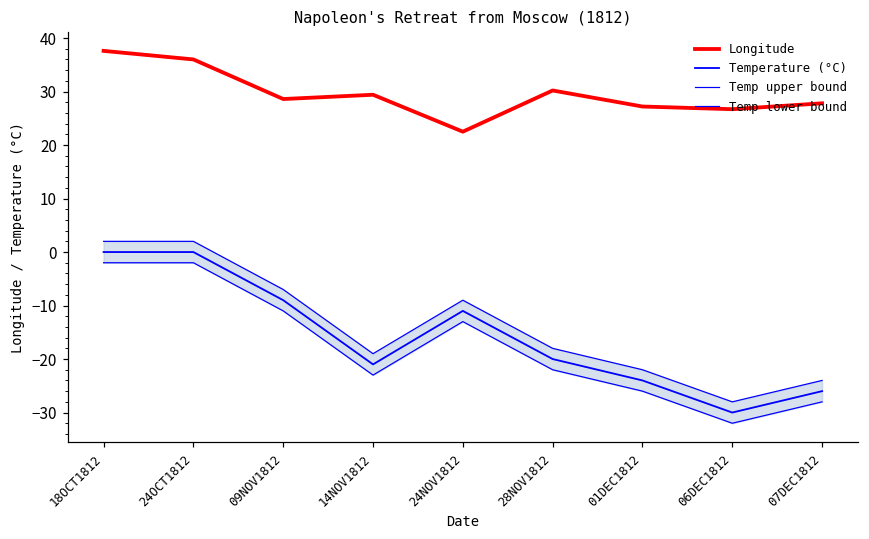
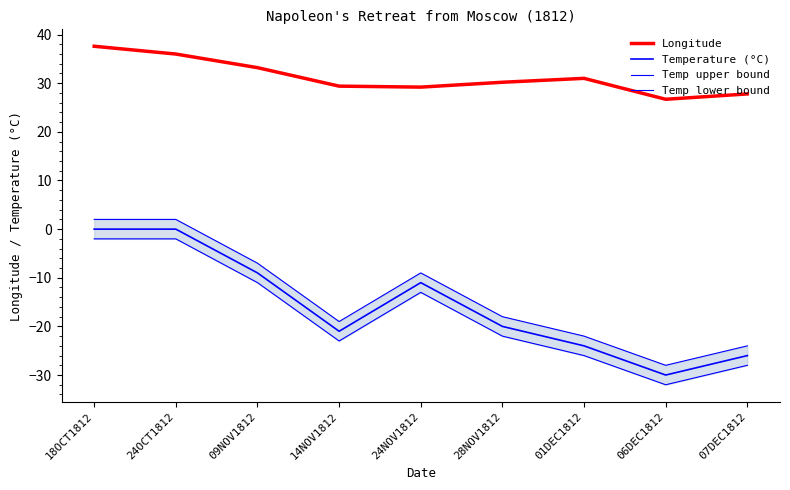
Longitude, 09NOV1812: 29 -> 33
Longitude, 24NOV1812: 23 -> 29
Longitude, 01DEC1812: 27 -> 31
